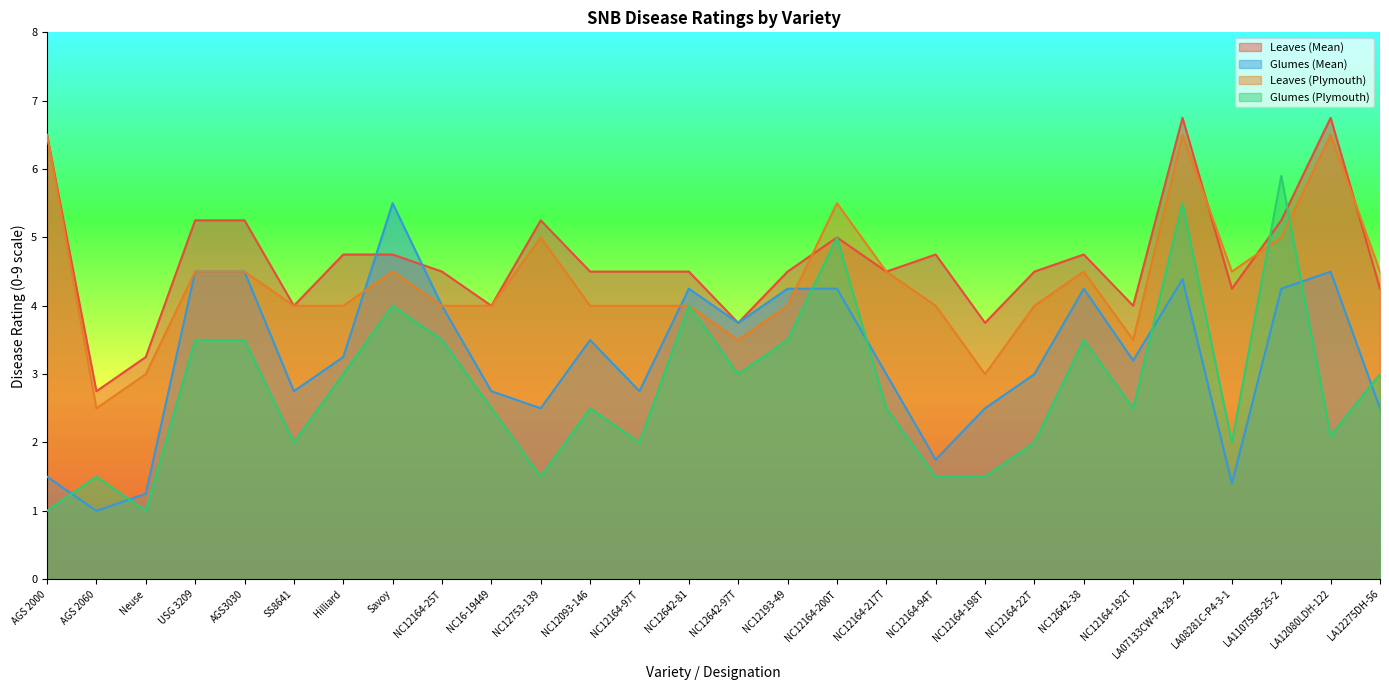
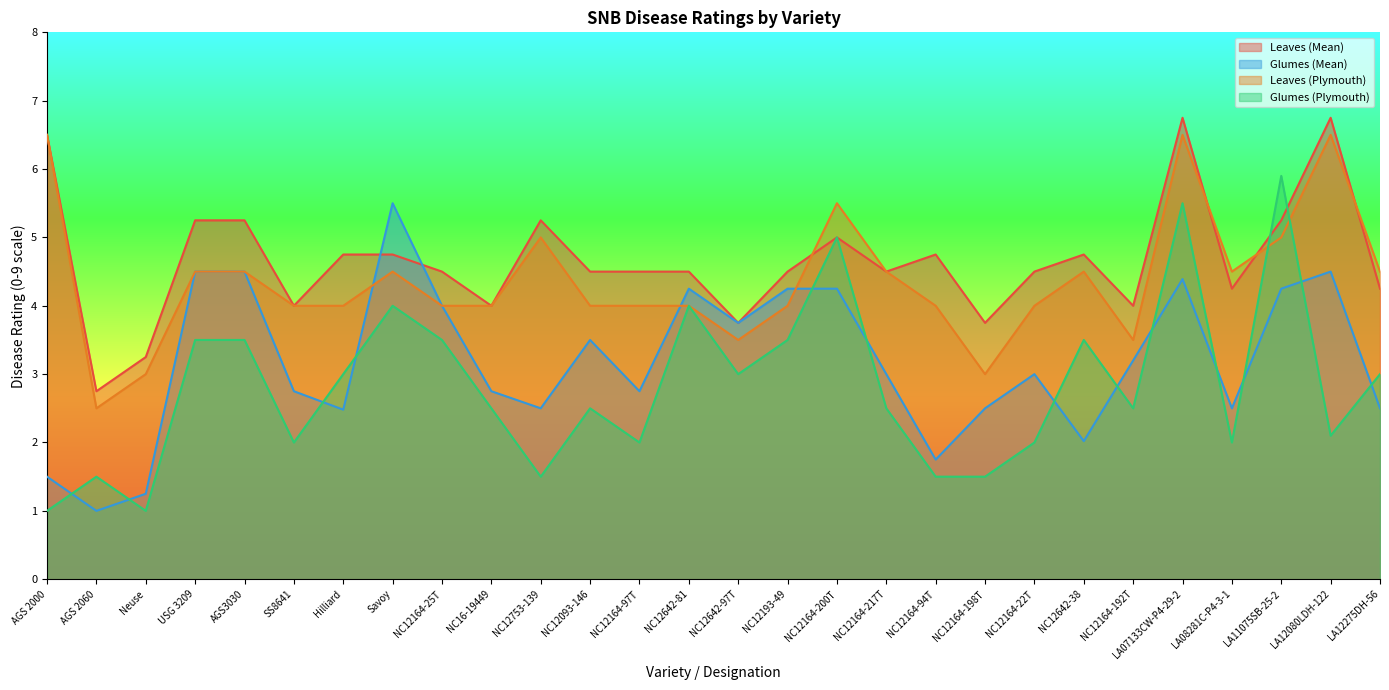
Glumes (Mean), Hilliard: 3.3 -> 2.5
Glumes (Mean), NC12642-38: 4.3 -> 2.0
Glumes (Mean), LA08281C-P4-3-1: 1.4 -> 2.5
